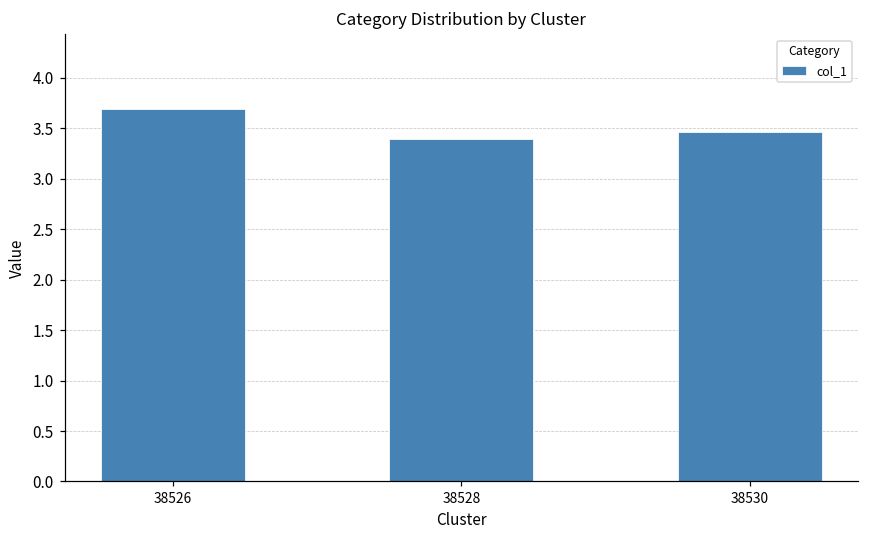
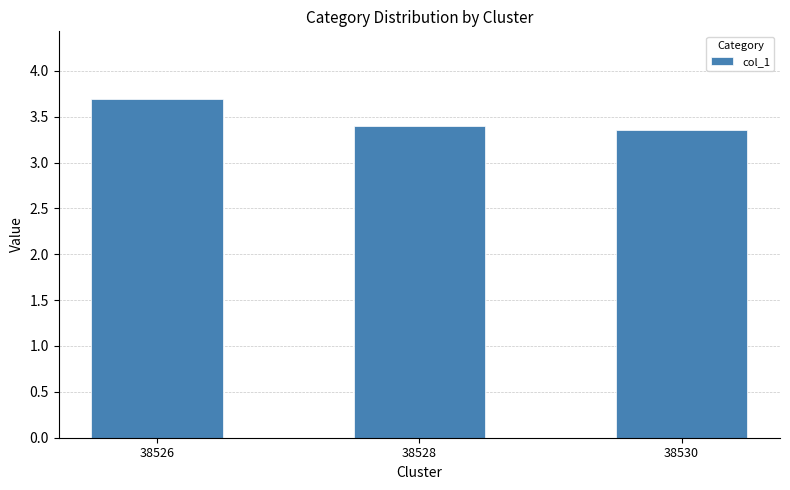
38530: 3.5 -> 3.4
